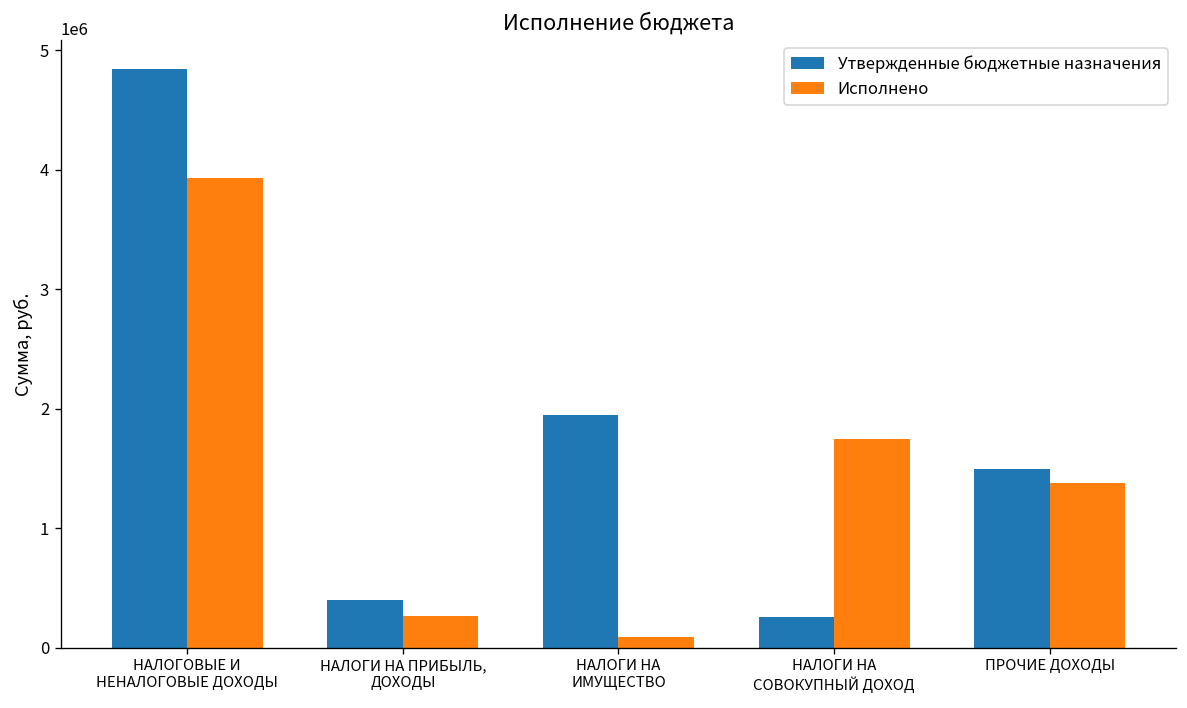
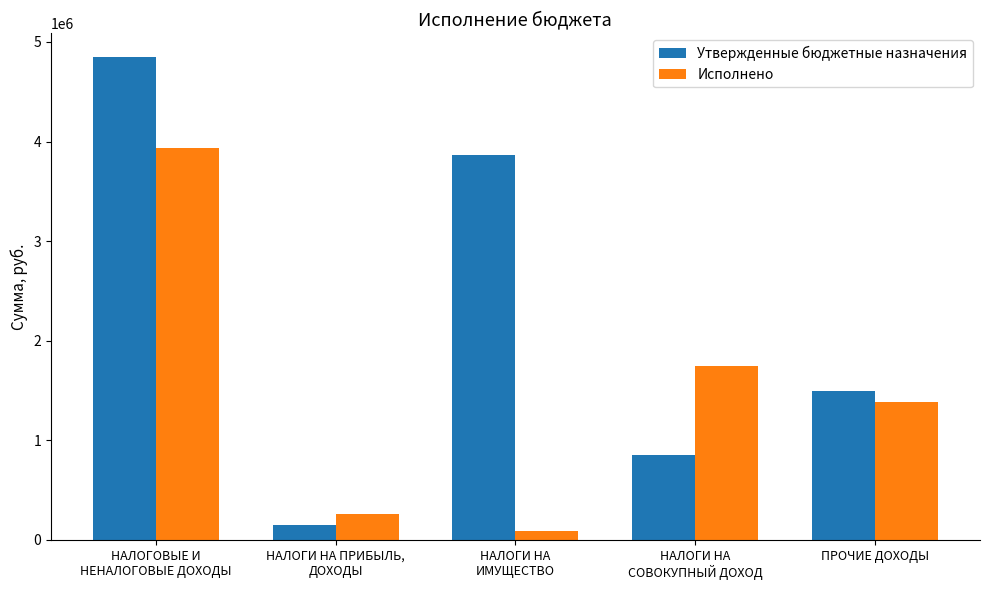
Утвержденные бюджетные назначения, НАЛОГИ НА ПРИБЫЛЬ, ДОХОДЫ: 400000 -> 200000
Утвержденные бюджетные назначения, НАЛОГИ НА ИМУЩЕСТВО: 1900000 -> 3900000
Утвержденные бюджетные назначения, НАЛОГИ НА СОВОКУПНЫЙ ДОХОД: 300000 -> 900000
